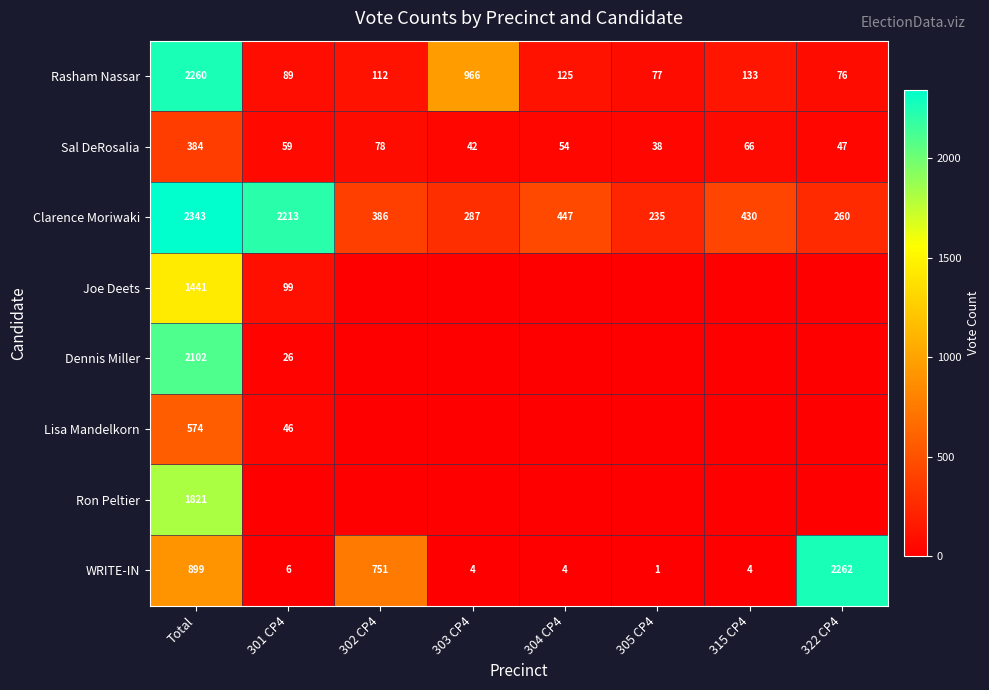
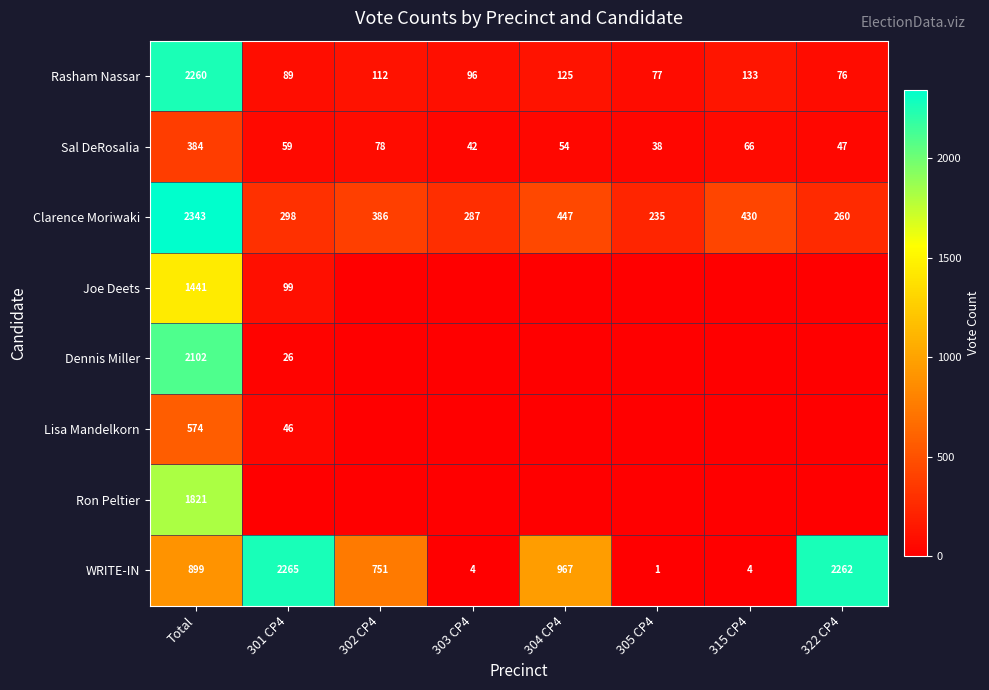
Rasham Nassar, 303 CP4: 966 -> 96
Clarence Moriwaki, 301 CP4: 2213 -> 298
WRITE-IN, 301 CP4: 6 -> 2265
WRITE-IN, 304 CP4: 4 -> 967
